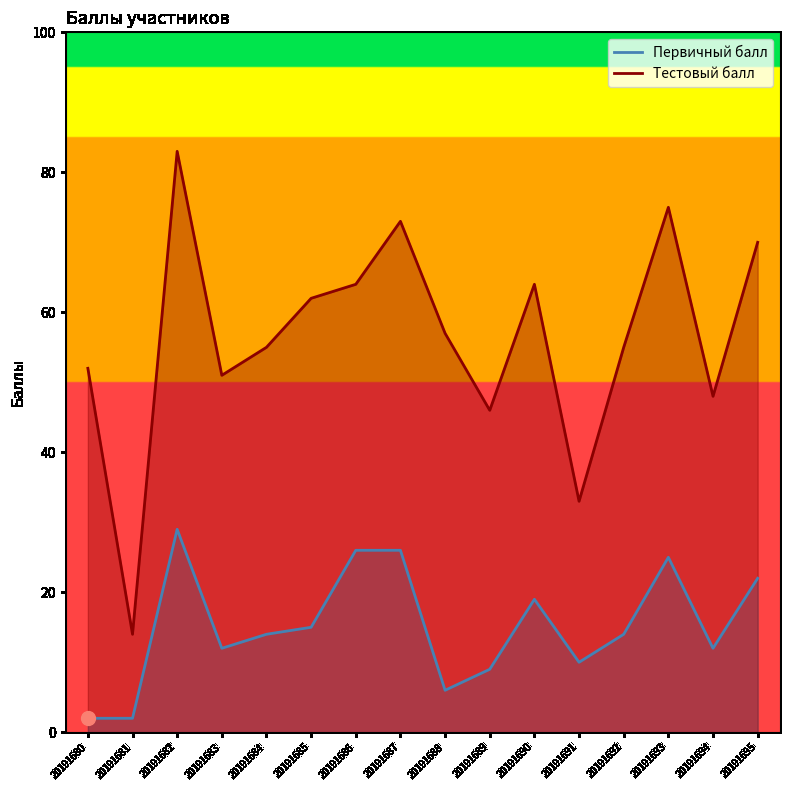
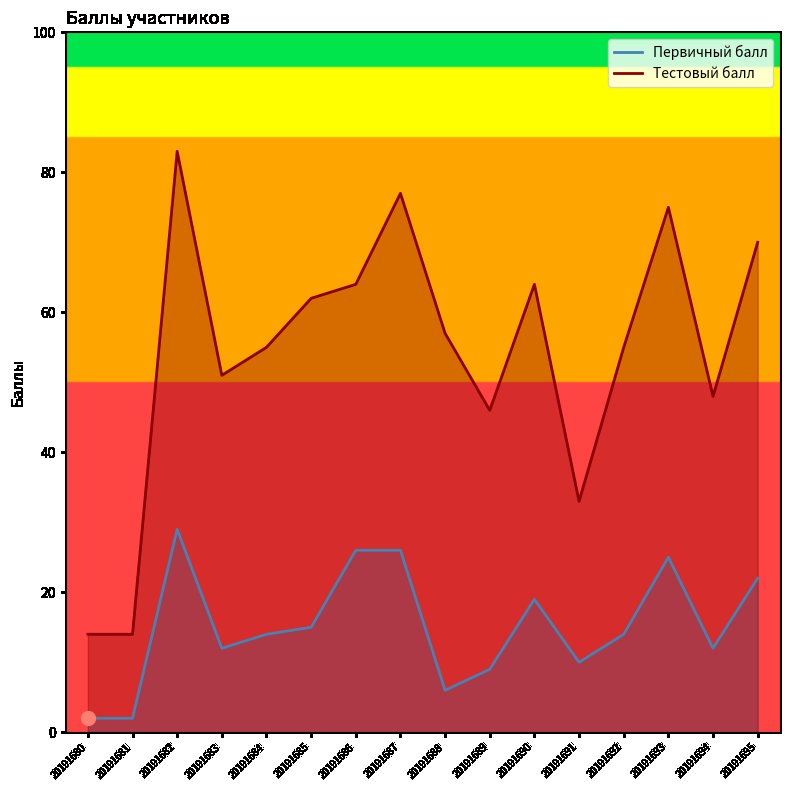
Тестовый балл, 20191680: 52 -> 14
Тестовый балл, 20191687: 73 -> 77
